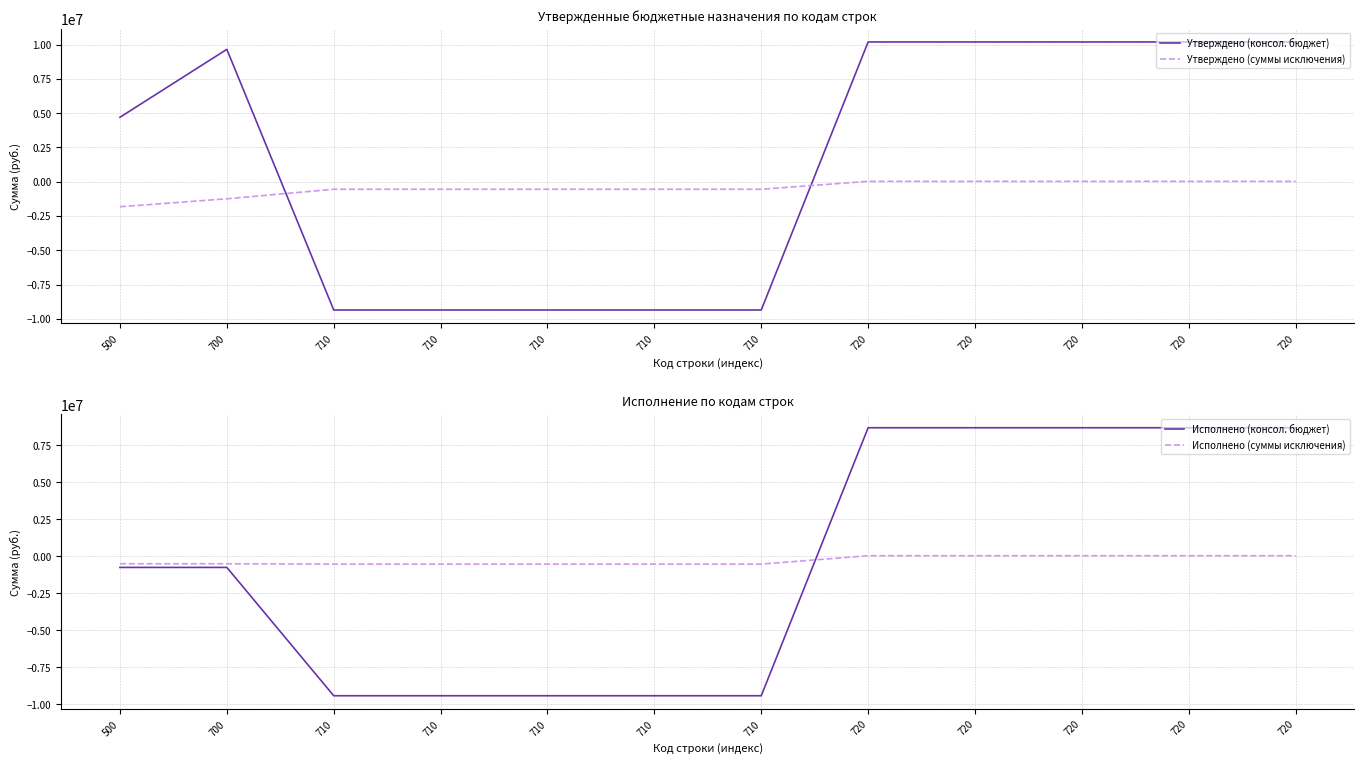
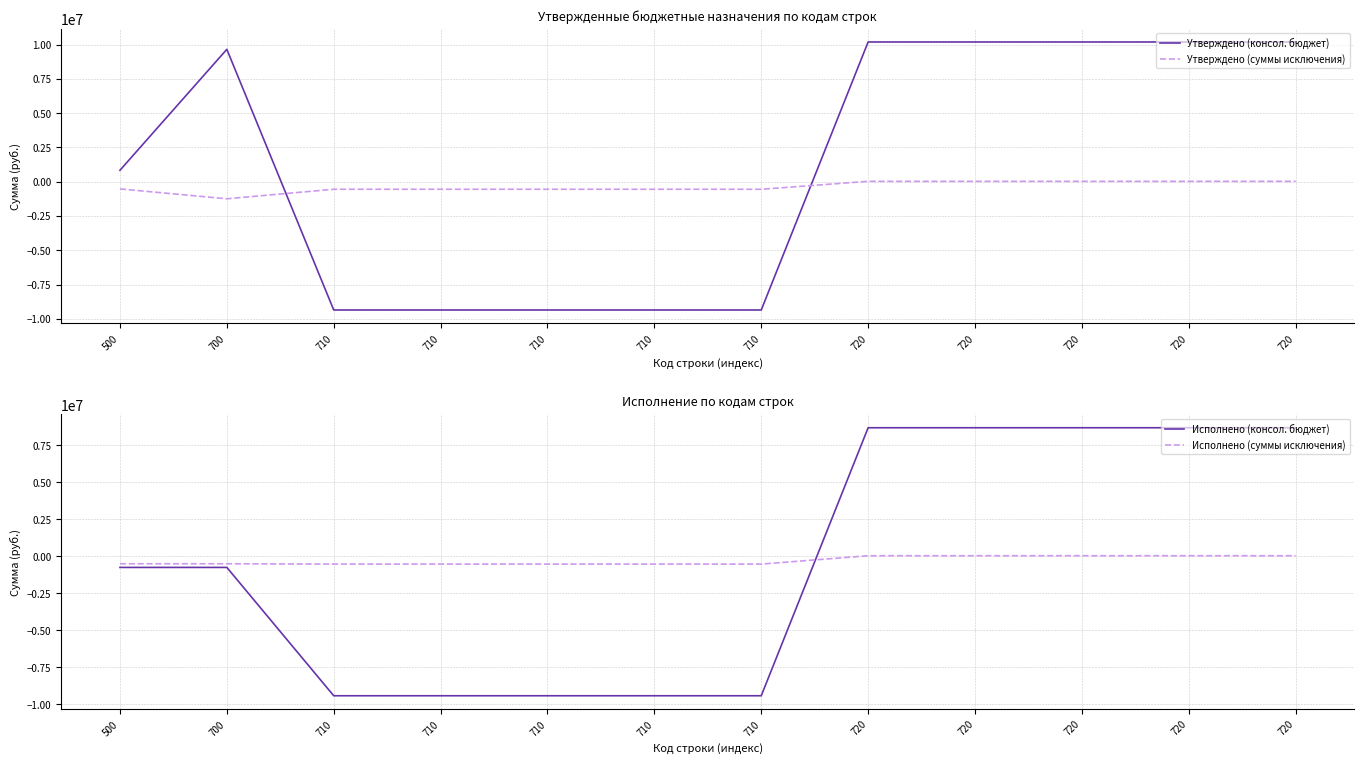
Утвержденные бюджетные назначения по кодам строк, Утверждено (консол. бюджет), 500: 4700000 -> 800000
Утвержденные бюджетные назначения по кодам строк, Утверждено (суммы исключения), 500: -1800000 -> -500000
